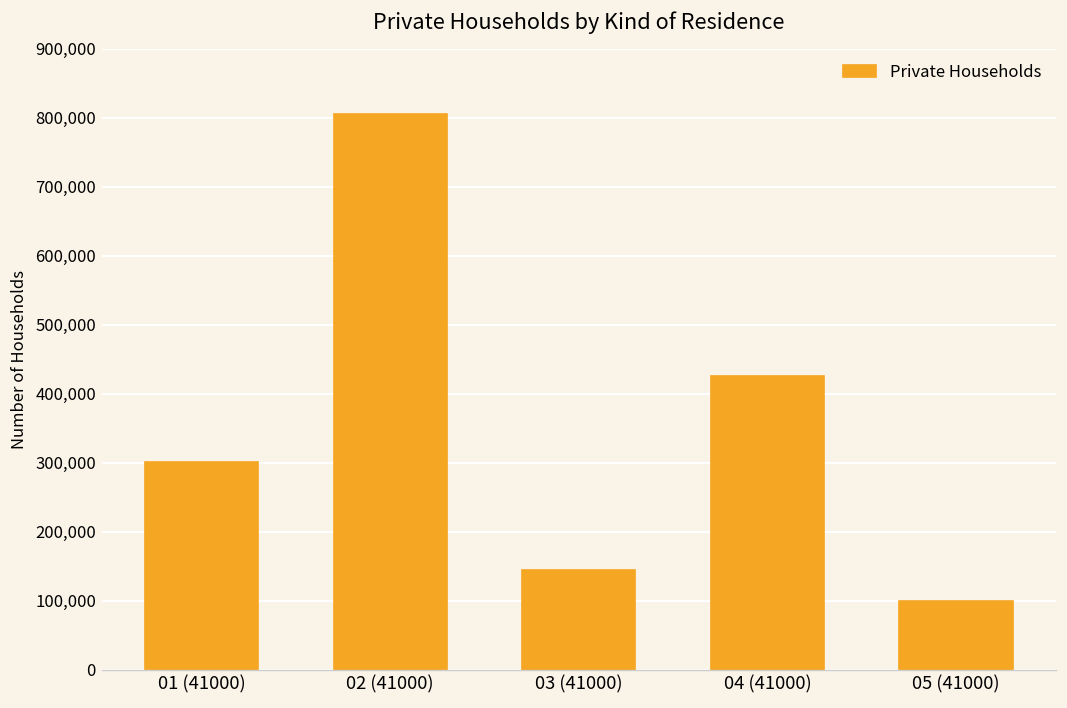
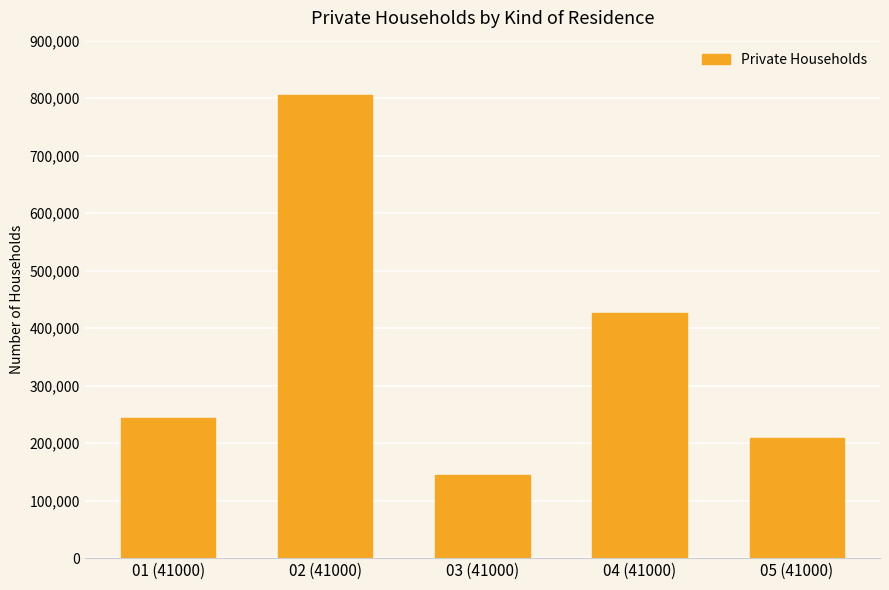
01 (41000): 300,000 -> 240,000
05 (41000): 100,000 -> 210,000
